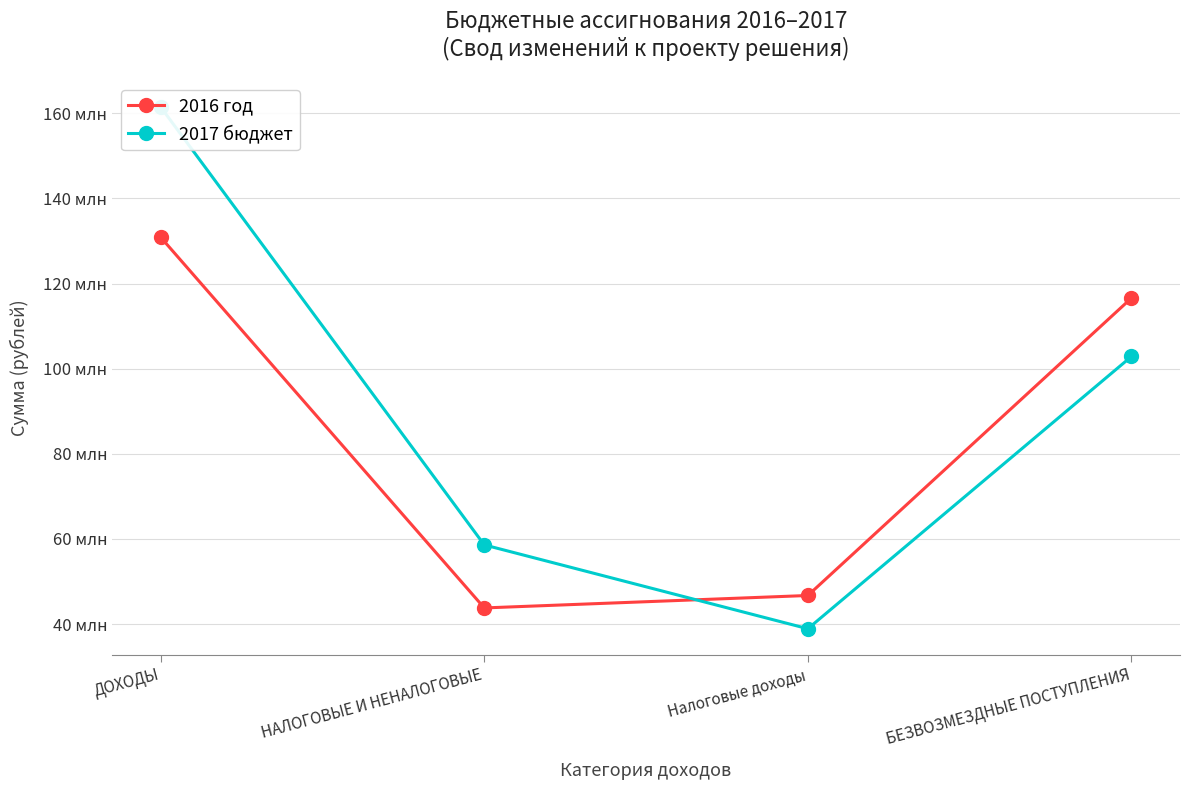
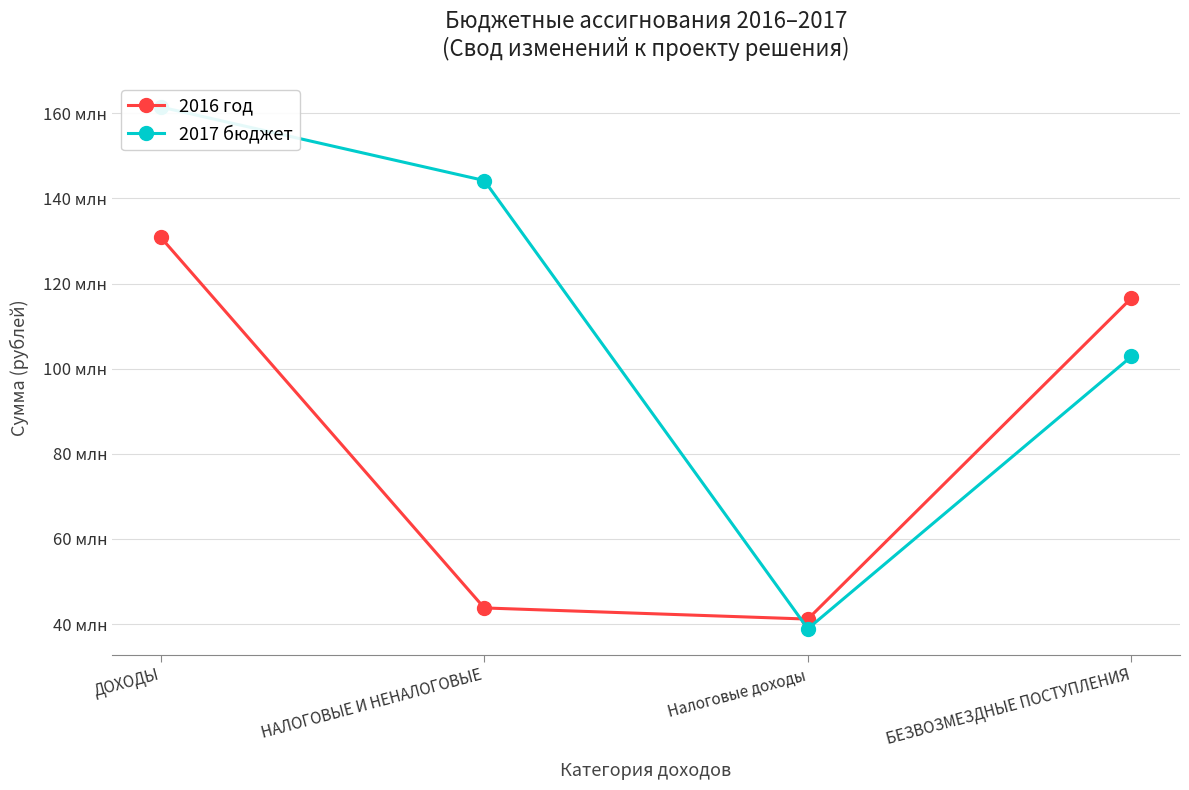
2017 бюджет, НАЛОГОВЫЕ И НЕНАЛОГОВЫЕ: 59 млн -> 144 млн
2016 год, Налоговые доходы: 47 млн -> 41 млн
